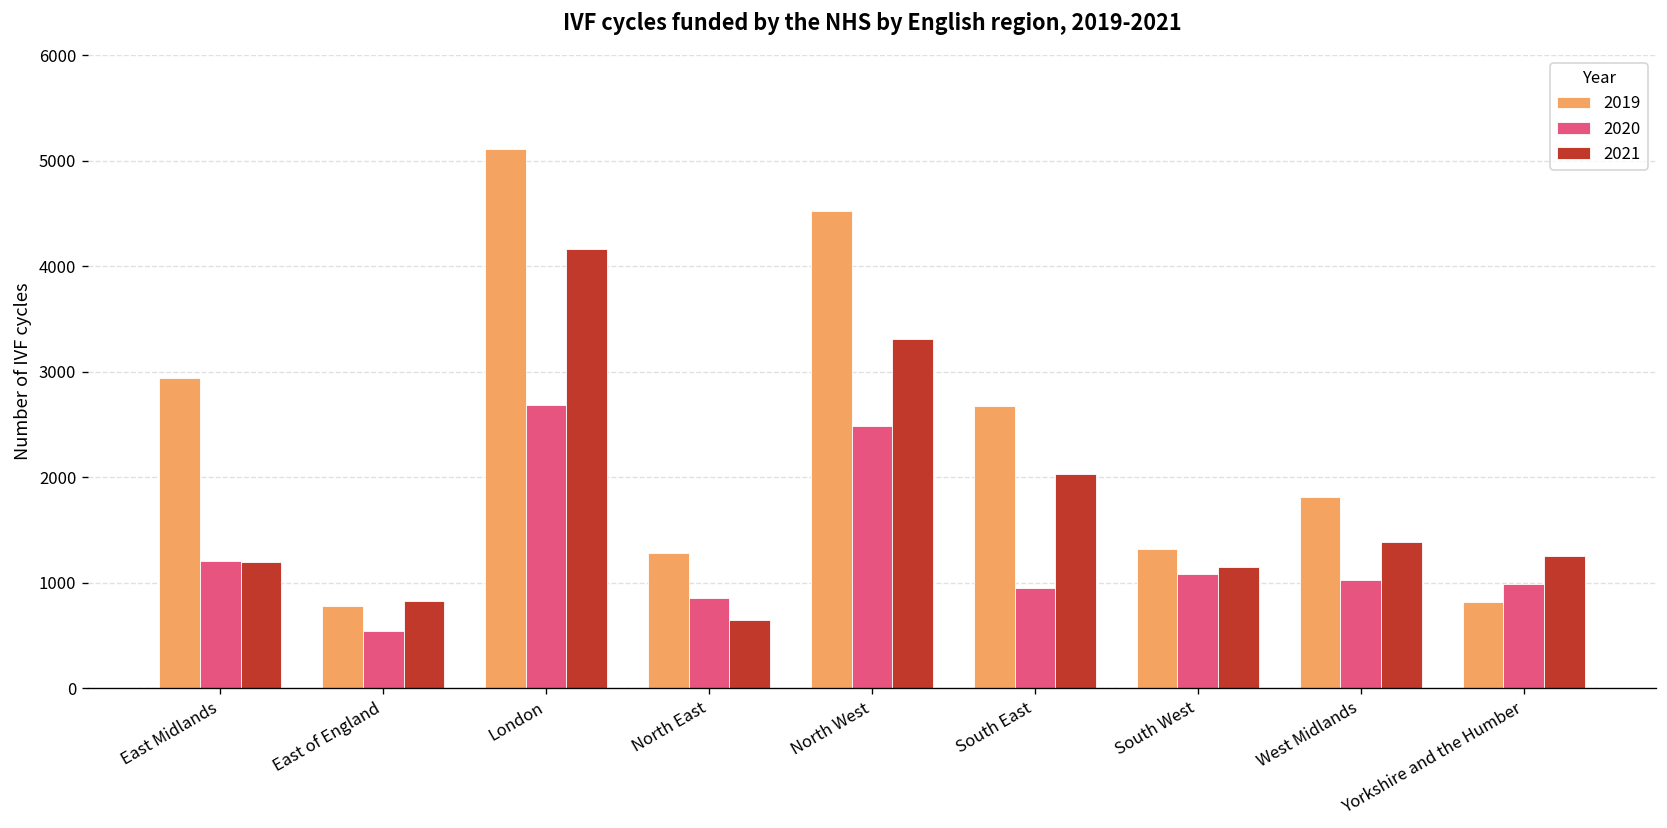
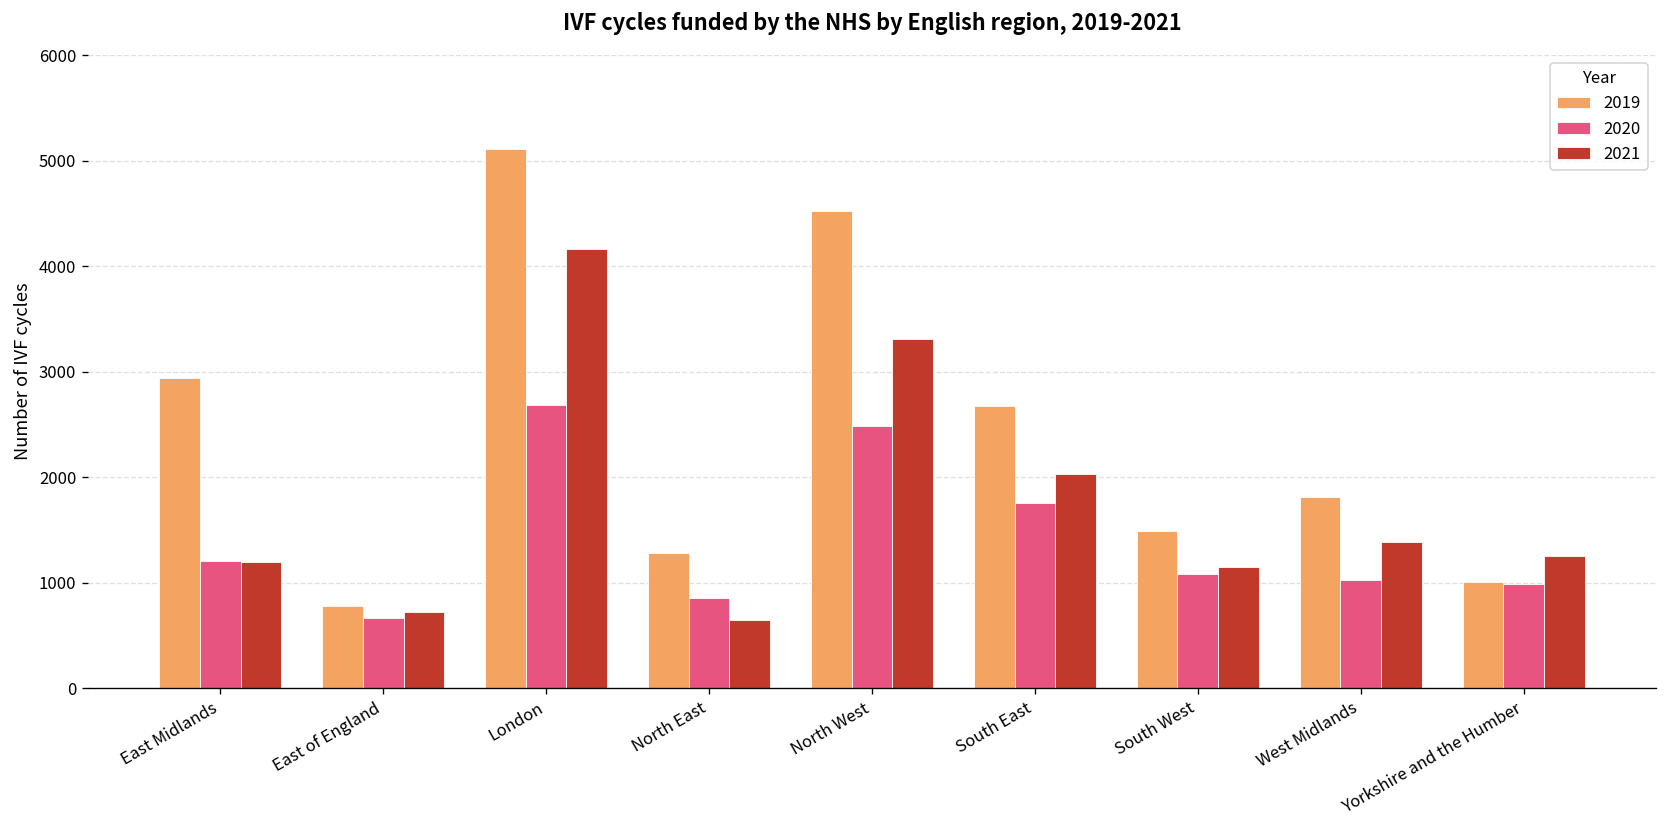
2020, East of England: 500 -> 700
2021, East of England: 800 -> 700
2020, South East: 1000 -> 1800
2019, South West: 1300 -> 1500
2019, Yorkshire and the Humber: 800 -> 1000
